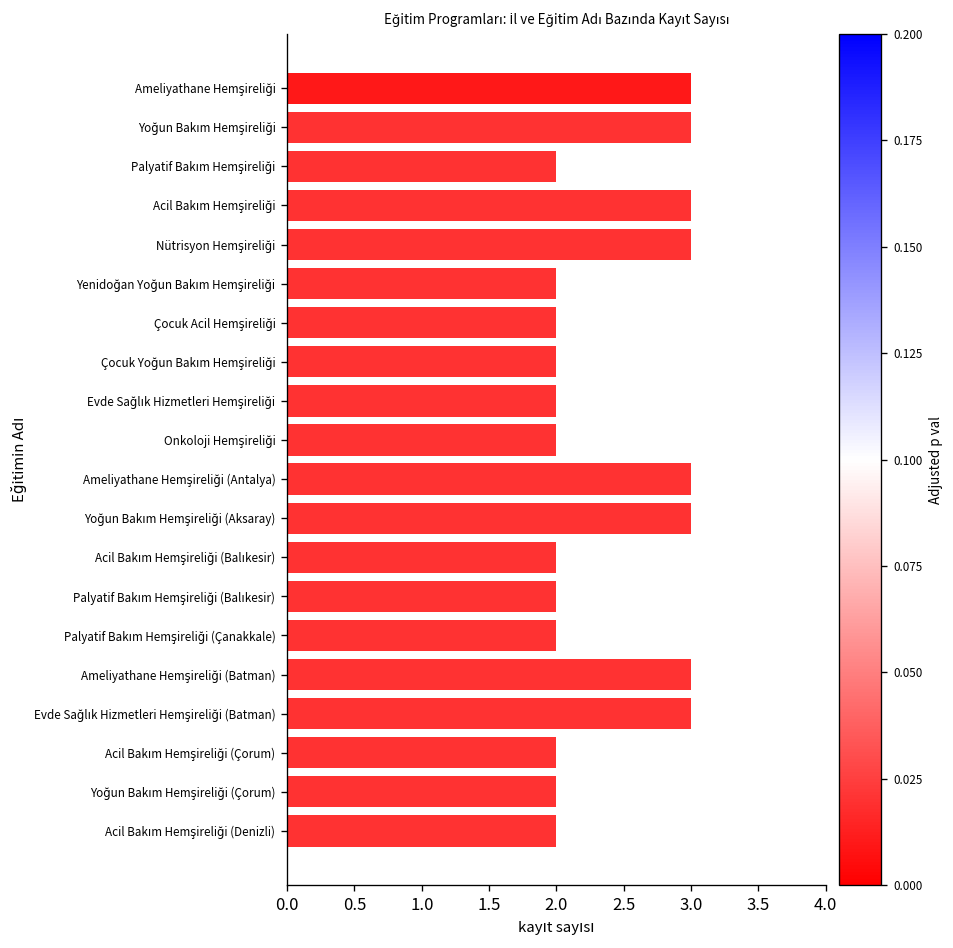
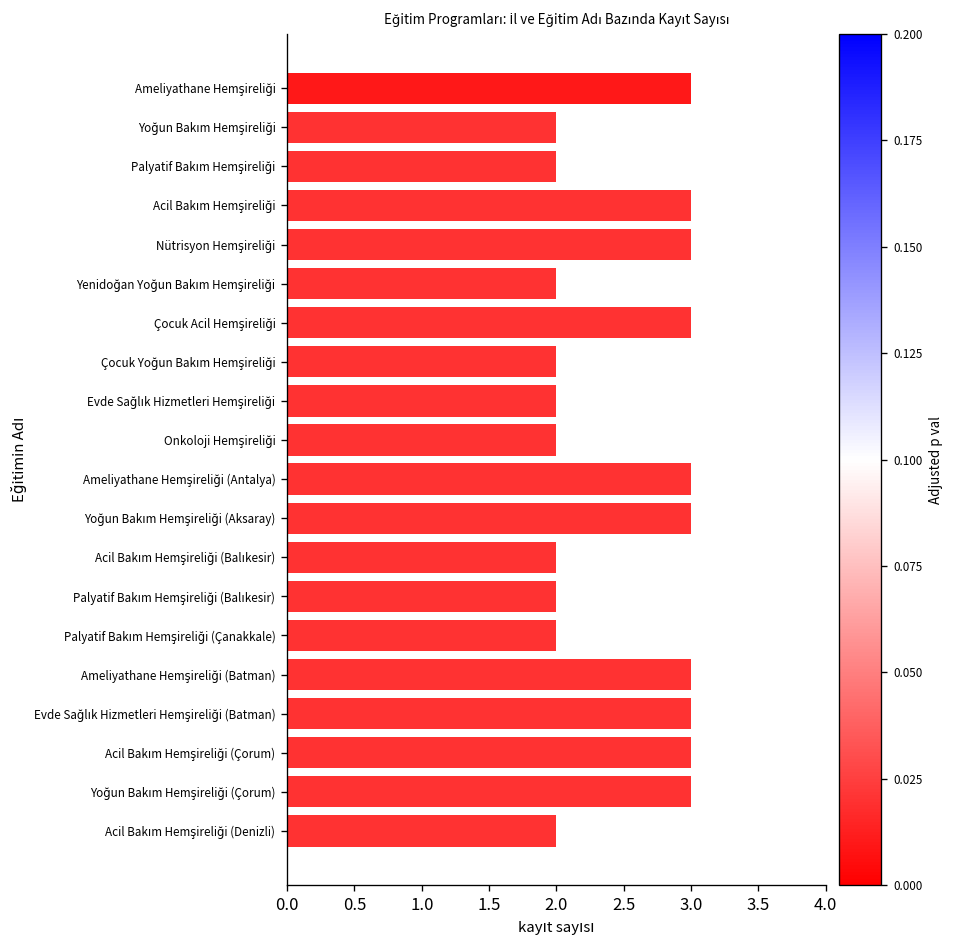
Yoğun Bakım Hemşireliği: 3 -> 2
Çocuk Acil Hemşireliği: 2 -> 3
Acil Bakım Hemşireliği (Çorum): 2 -> 3
Yoğun Bakım Hemşireliği (Çorum): 2 -> 3
